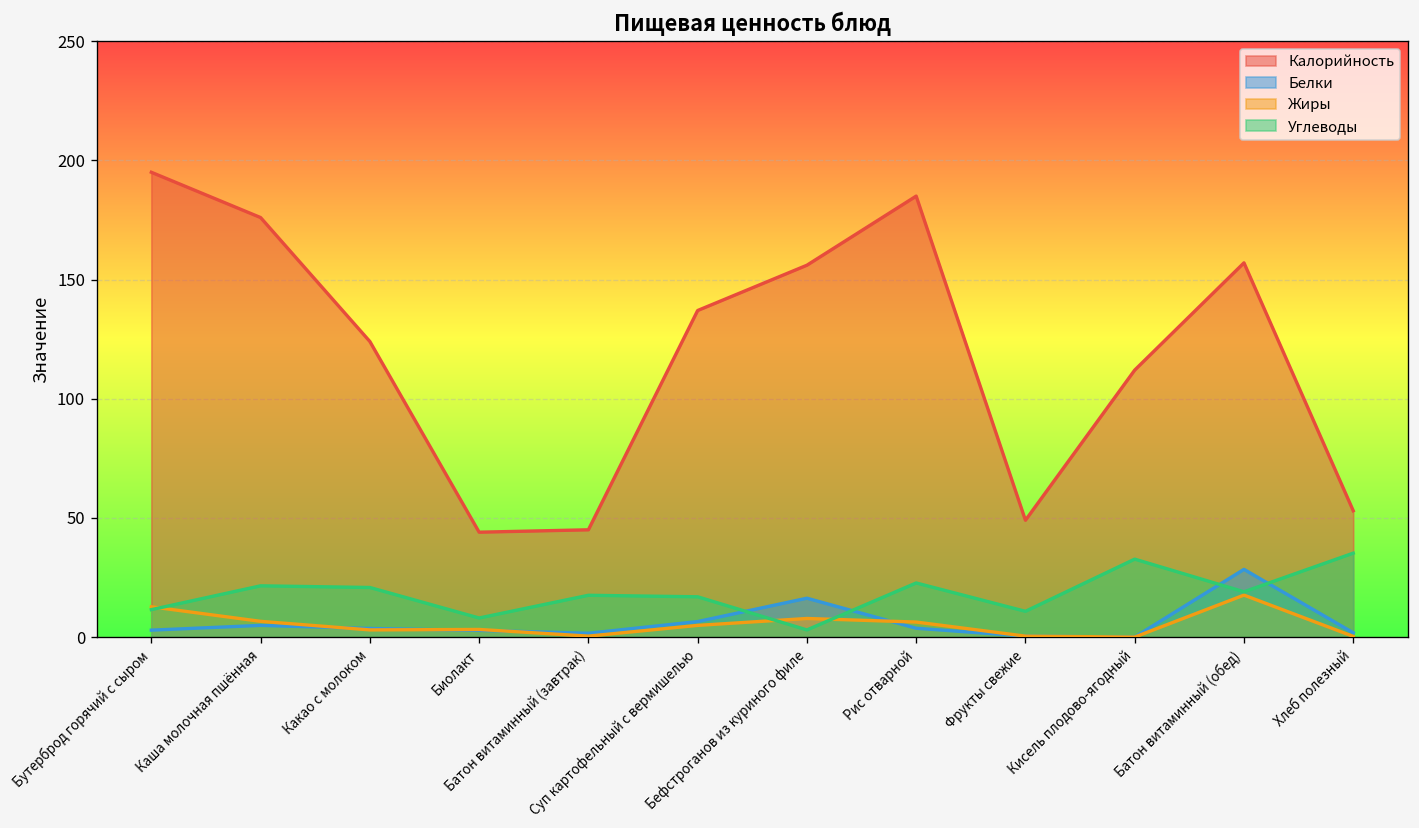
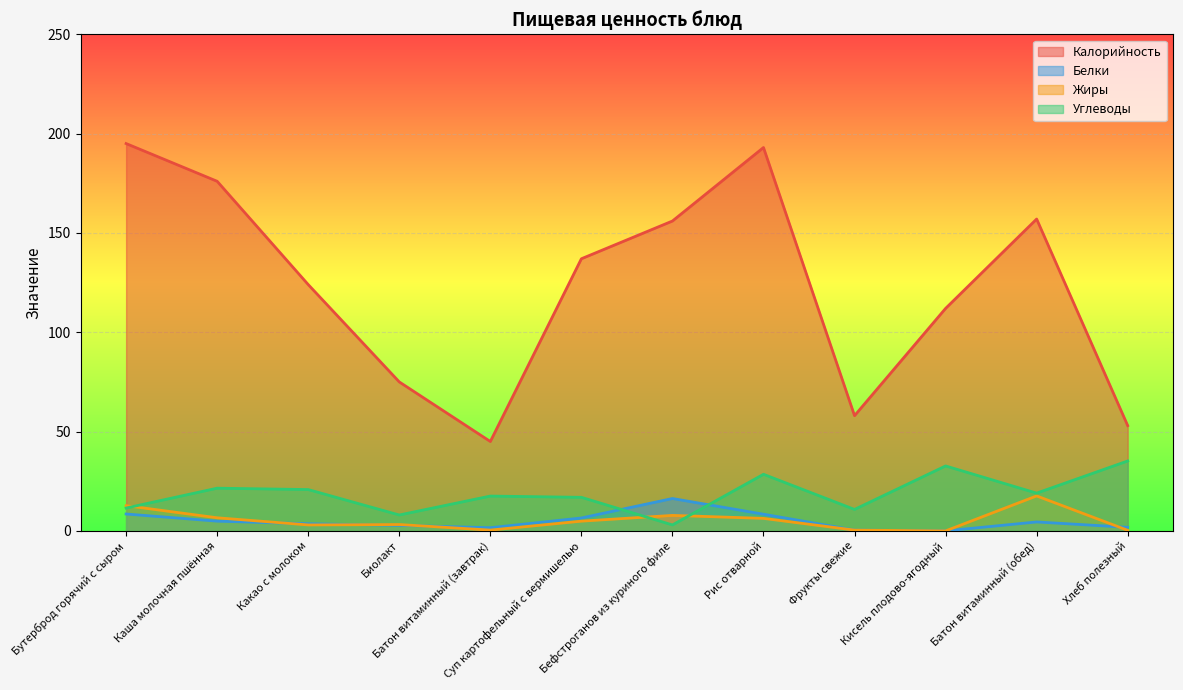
Белки, Бутерброд горячий с сыром: 3 -> 9
Калорийность, Биолакт: 44 -> 75
Калорийность, Рис отварной: 185 -> 193
Белки, Рис отварной: 4 -> 8
Углеводы, Рис отварной: 23 -> 29
Калорийность, Фрукты свежие: 49 -> 58
Белки, Батон витаминный (обед): 28 -> 5
